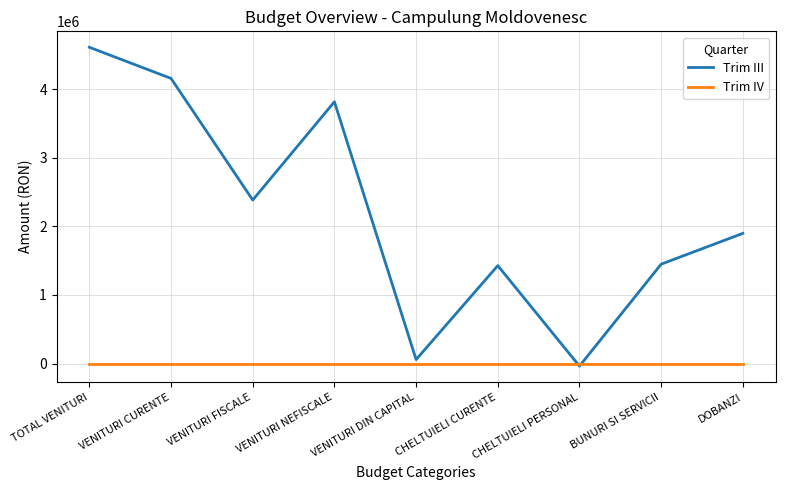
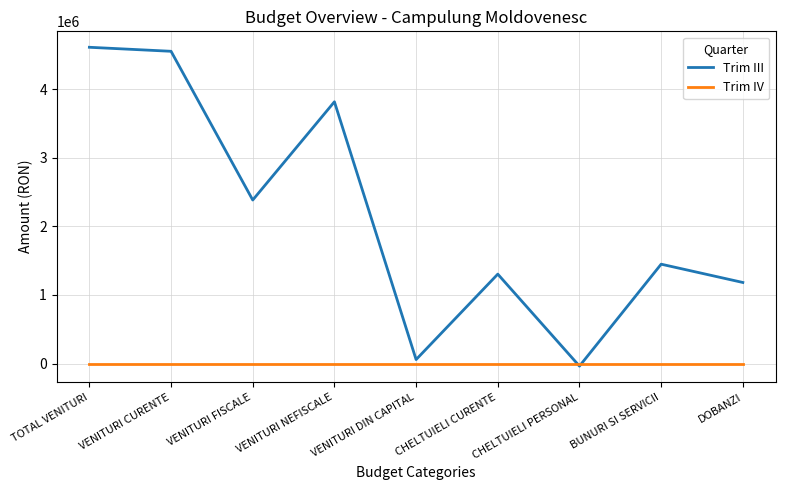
Trim III, VENITURI CURENTE: 4200000 -> 4600000
Trim III, CHELTUIELI CURENTE: 1400000 -> 1300000
Trim III, DOBANZI: 1900000 -> 1200000
